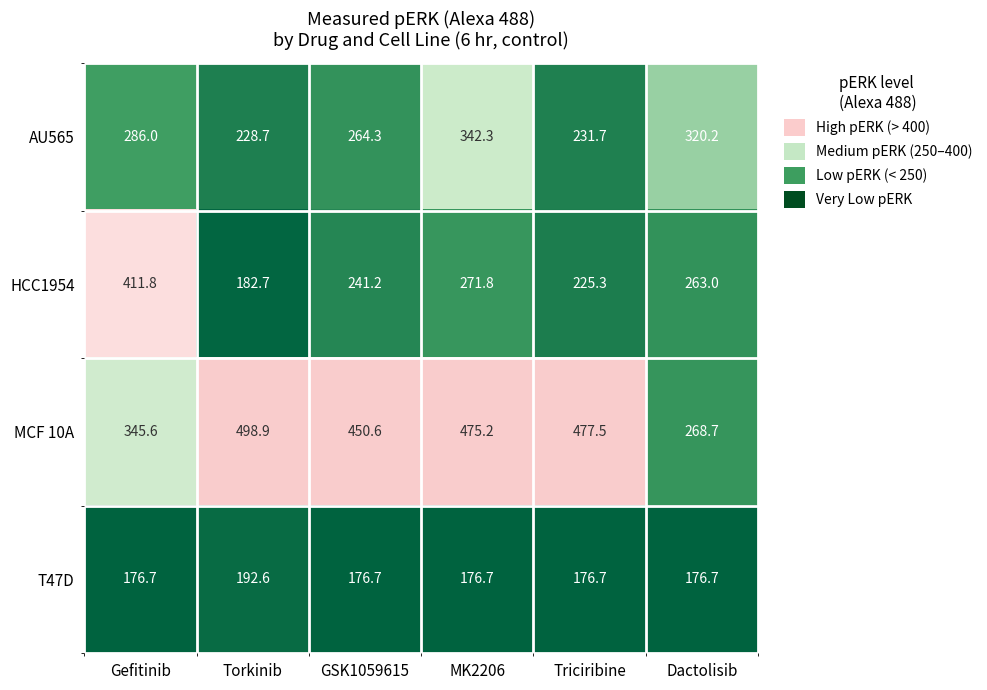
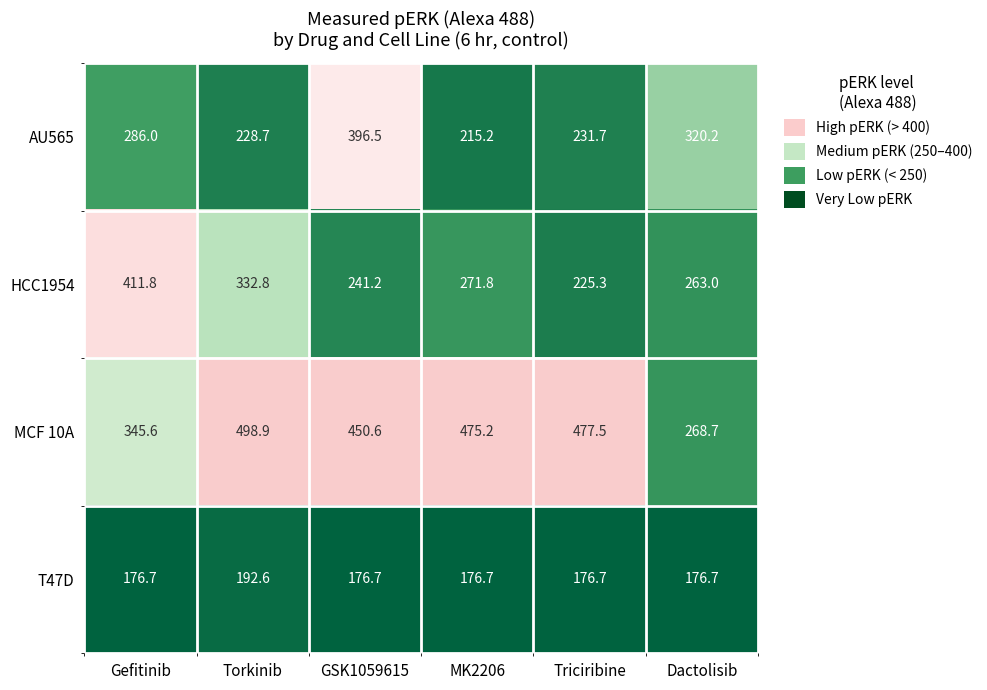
AU565, GSK1059615: 264.3 -> 396.5
AU565, MK2206: 342.3 -> 215.2
HCC1954, Torkinib: 182.7 -> 332.8
